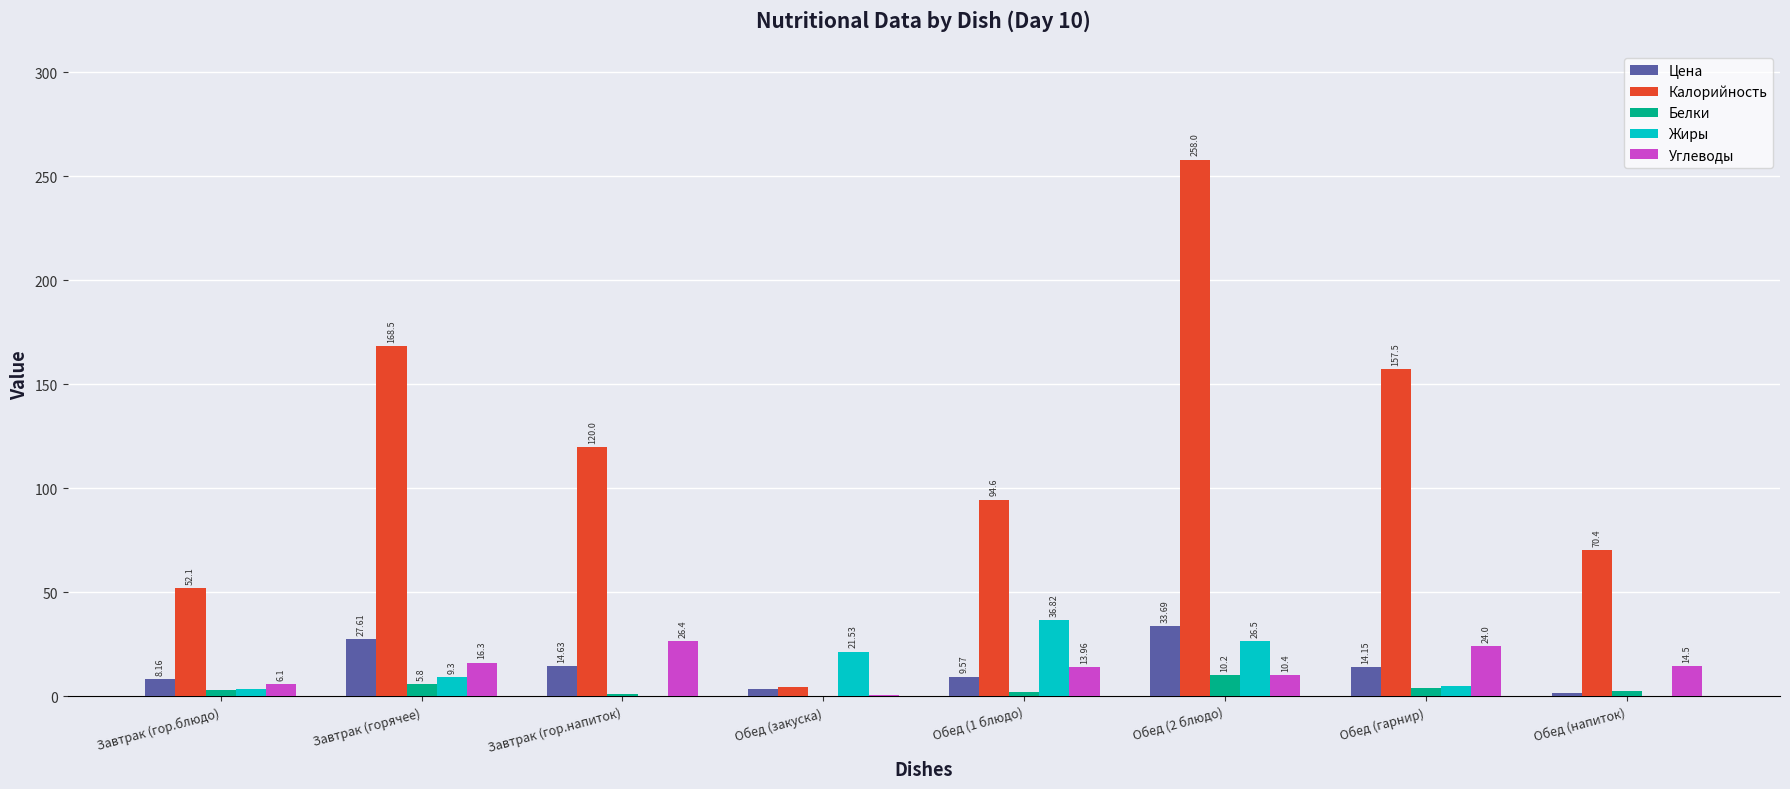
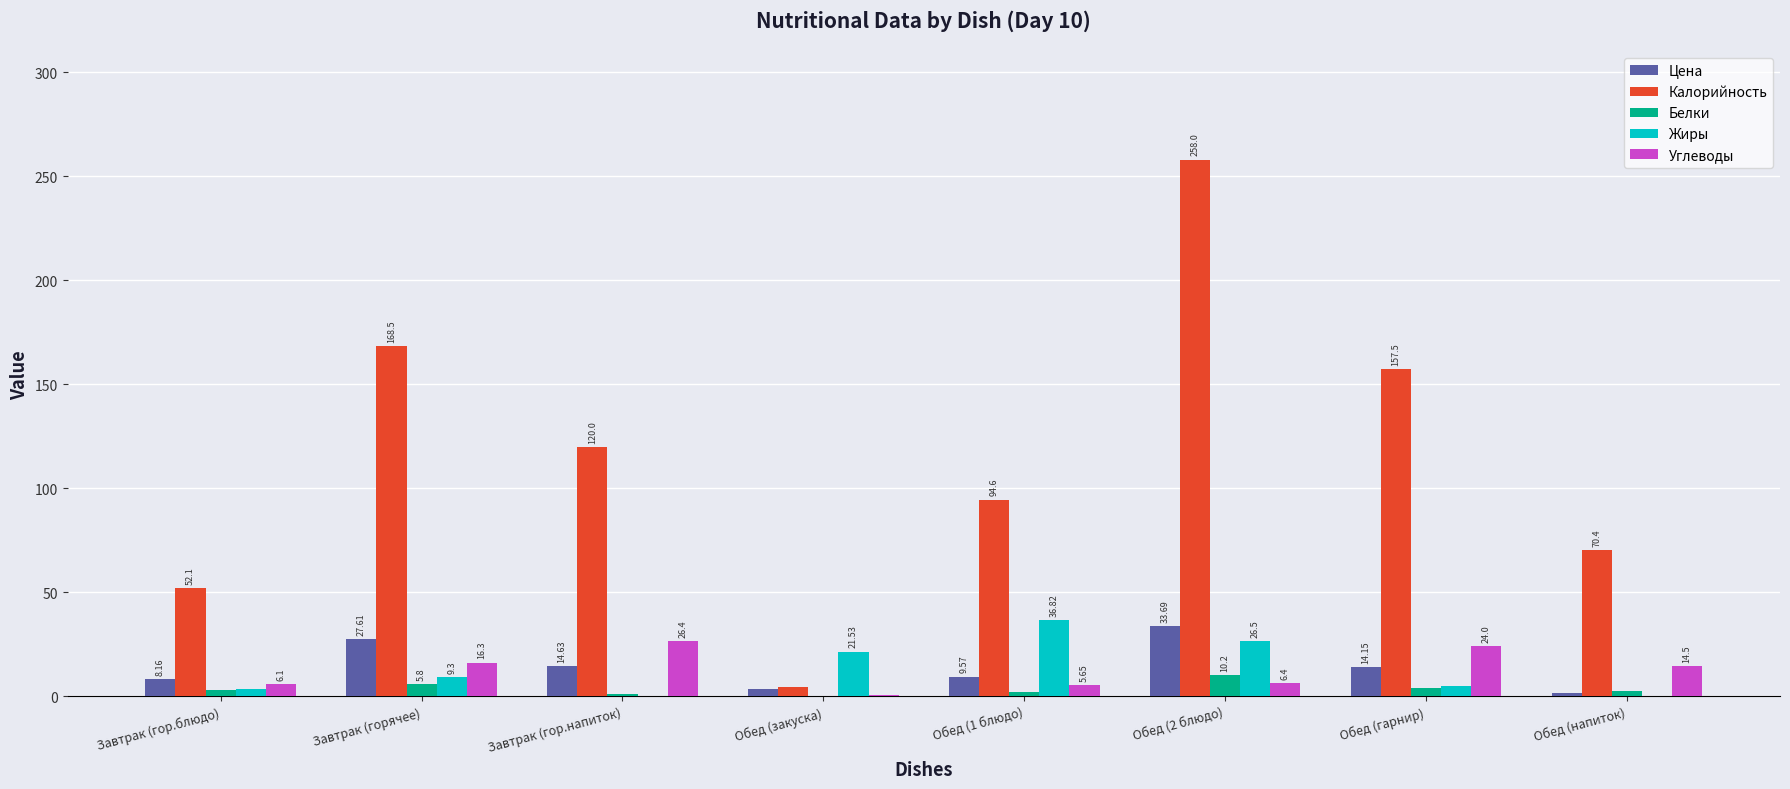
Углеводы, Обед (1 блюдо): 13.96 -> 5.65
Углеводы, Обед (2 блюдо): 10.4 -> 6.4
